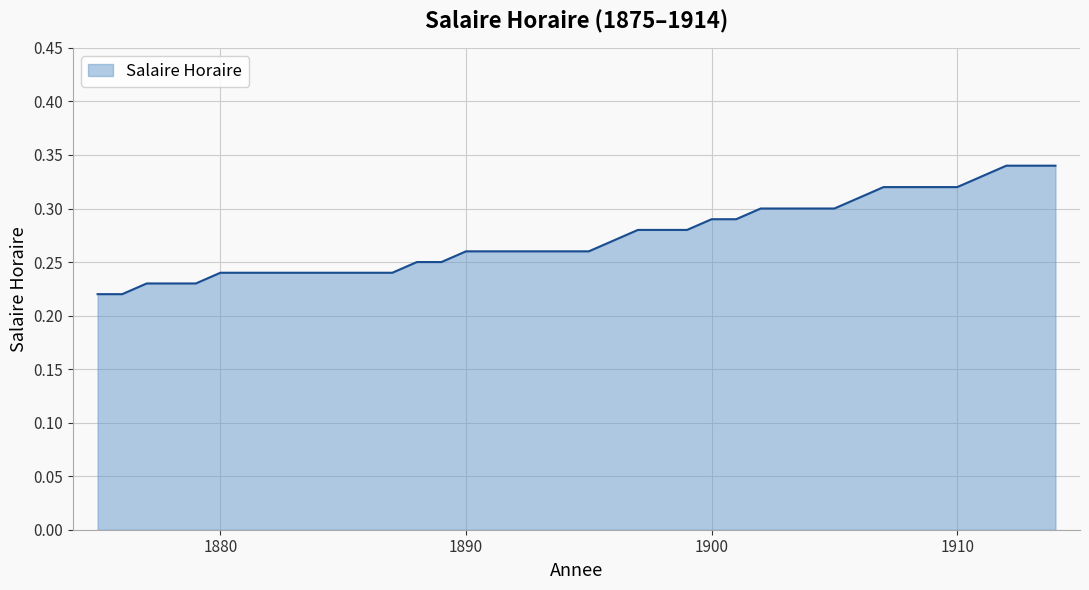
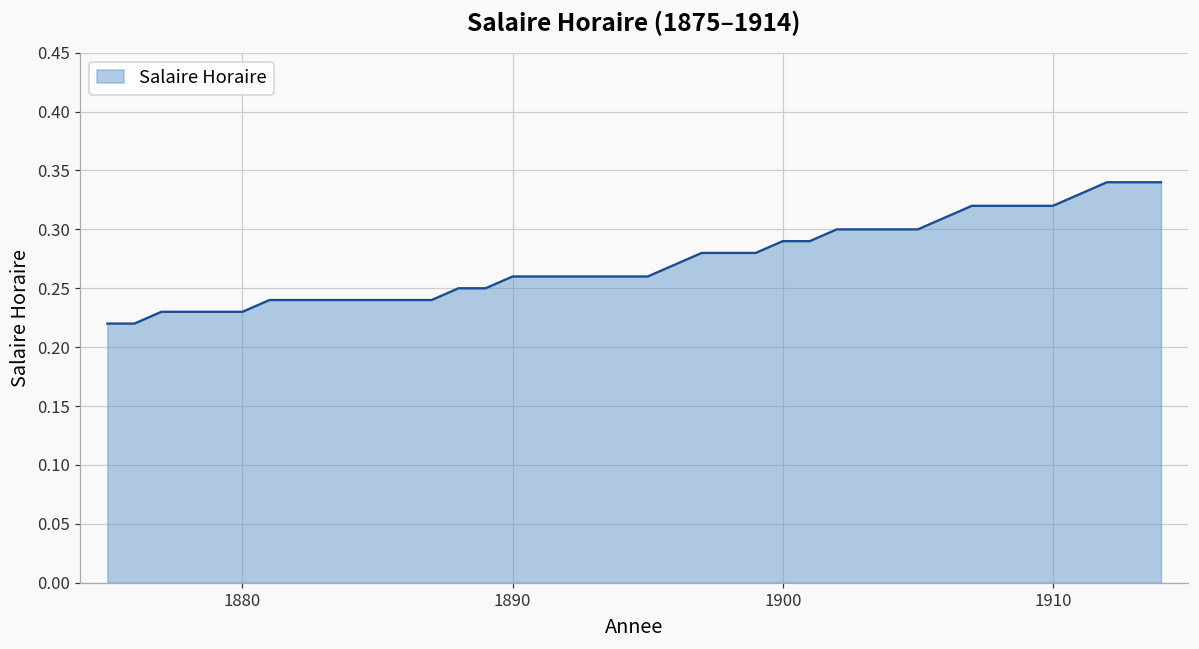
1880: 0.24 -> 0.23
